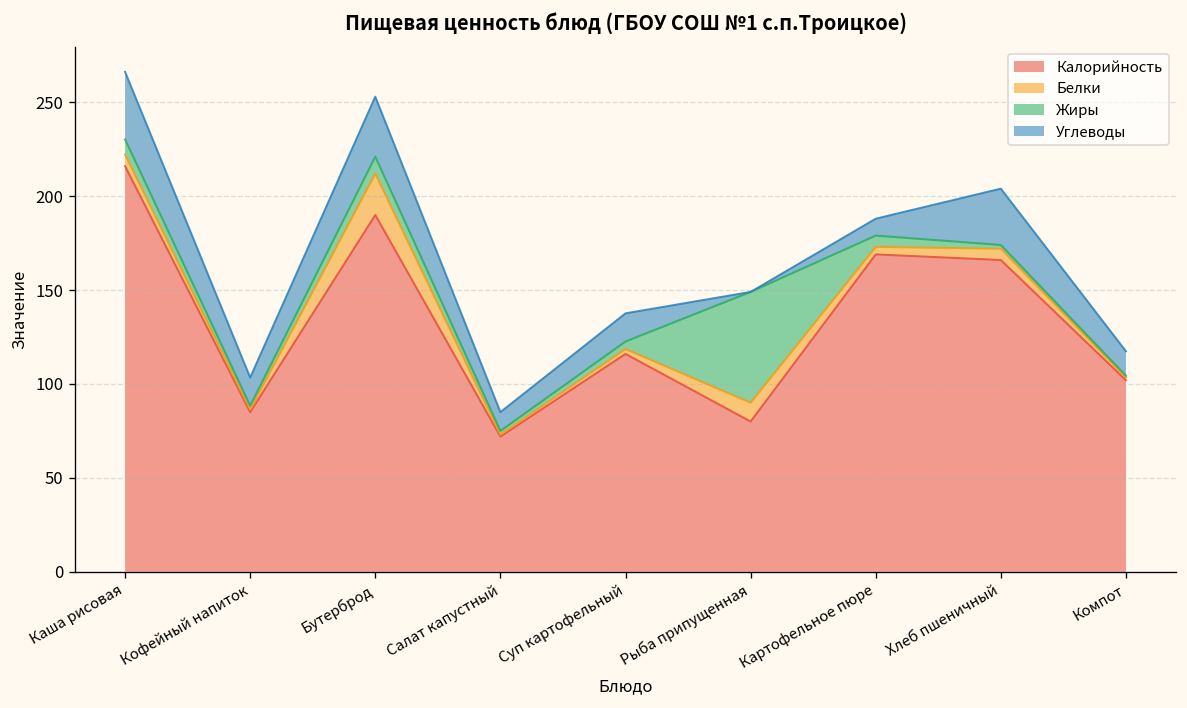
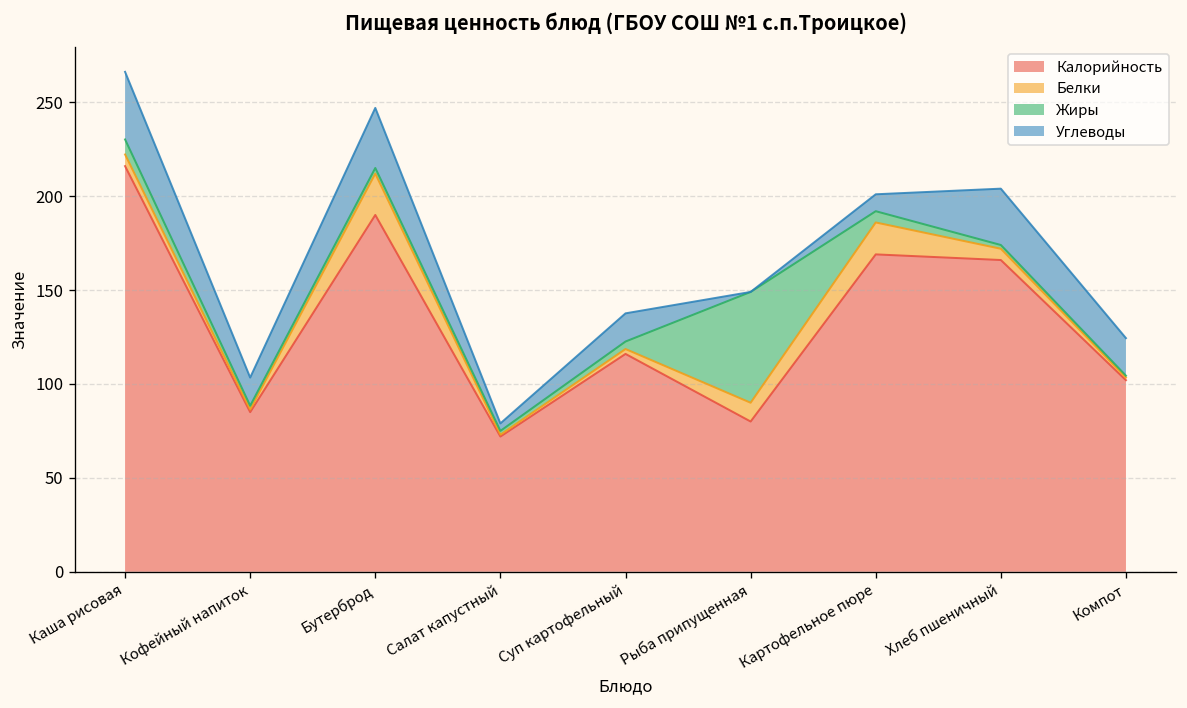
Жиры, Бутерброд: 9 -> 3
Углеводы, Салат капустный: 10 -> 4
Белки, Картофельное пюре: 4 -> 17
Углеводы, Компот: 13 -> 20
